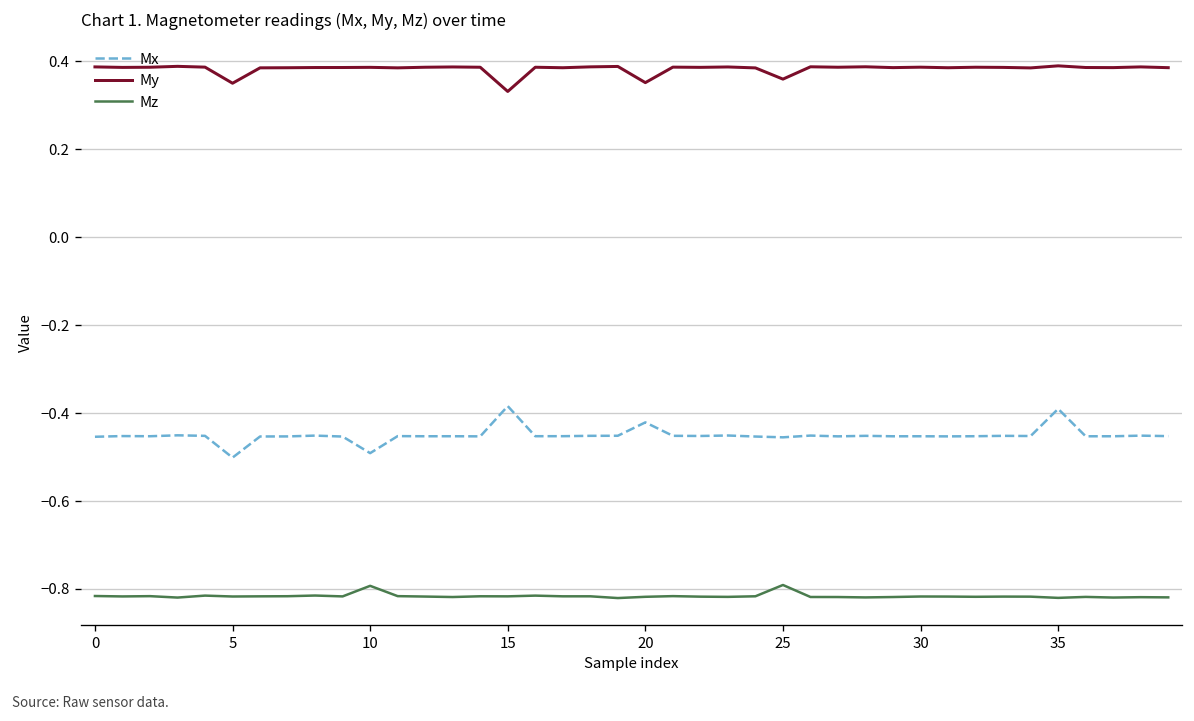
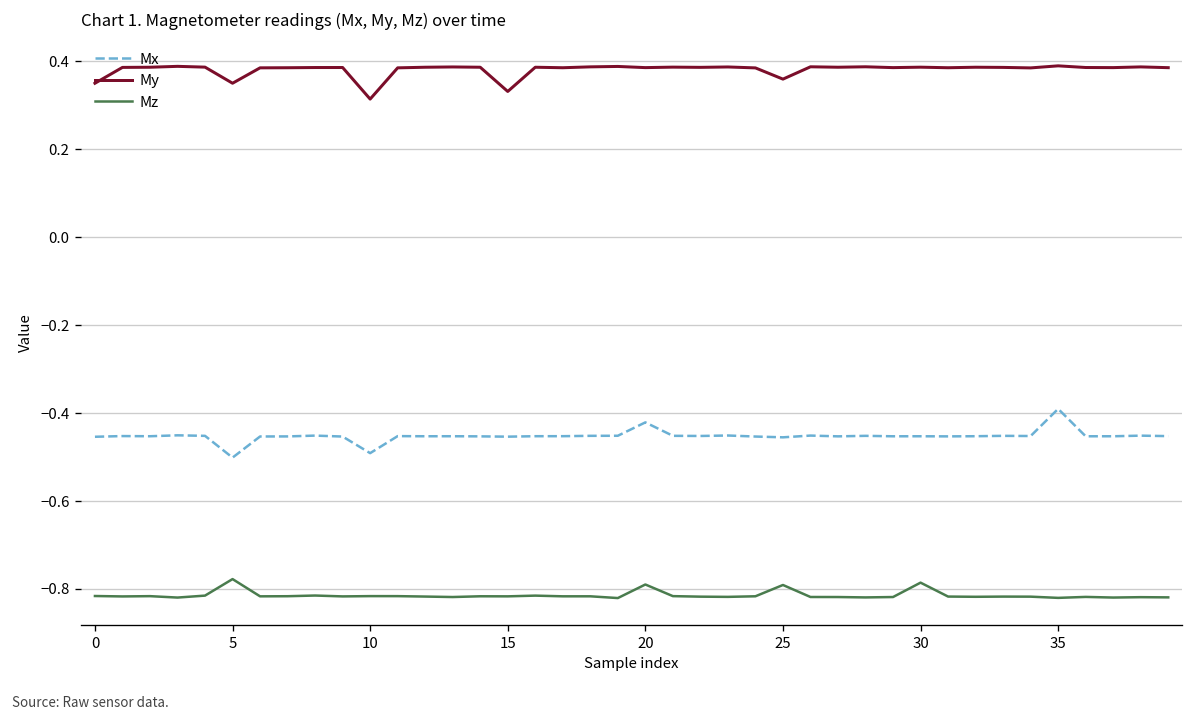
My, 0: 0.39 -> 0.35
Mz, 5: -0.82 -> -0.78
My, 10: 0.39 -> 0.31
Mz, 10: -0.79 -> -0.82
Mx, 15: -0.38 -> -0.45
My, 20: 0.35 -> 0.39
Mz, 20: -0.82 -> -0.79
Mz, 30: -0.82 -> -0.79
